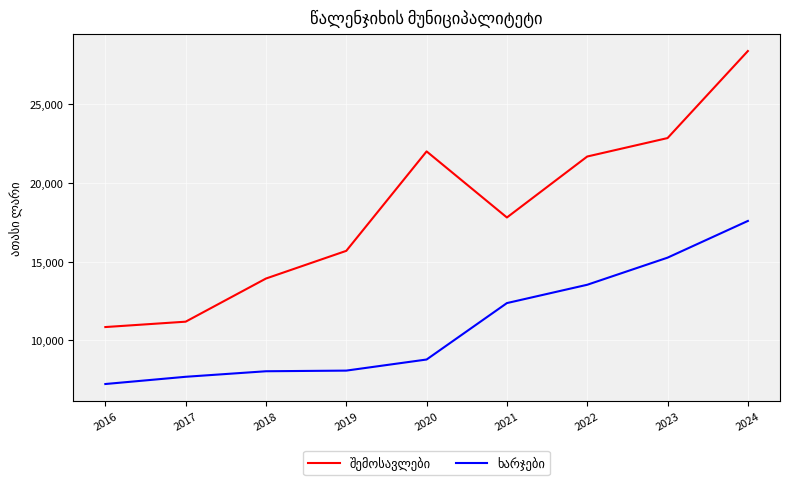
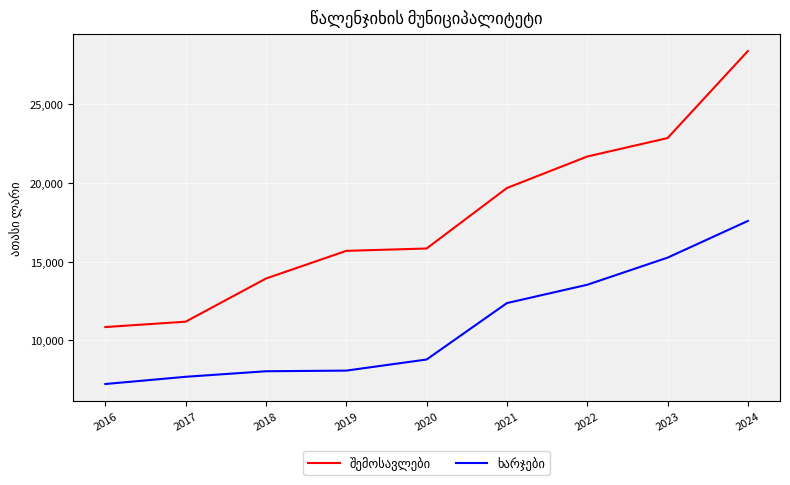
შემოსავლები, 2020: 22,000 -> 15,800
შემოსავლები, 2021: 17,800 -> 19,700
